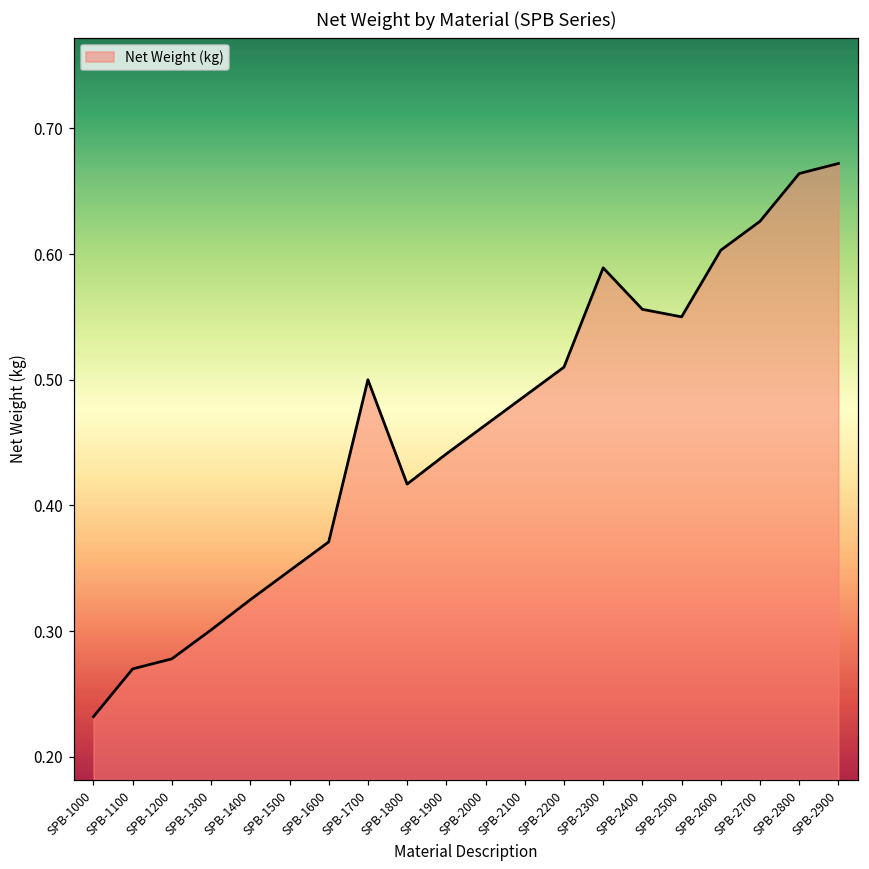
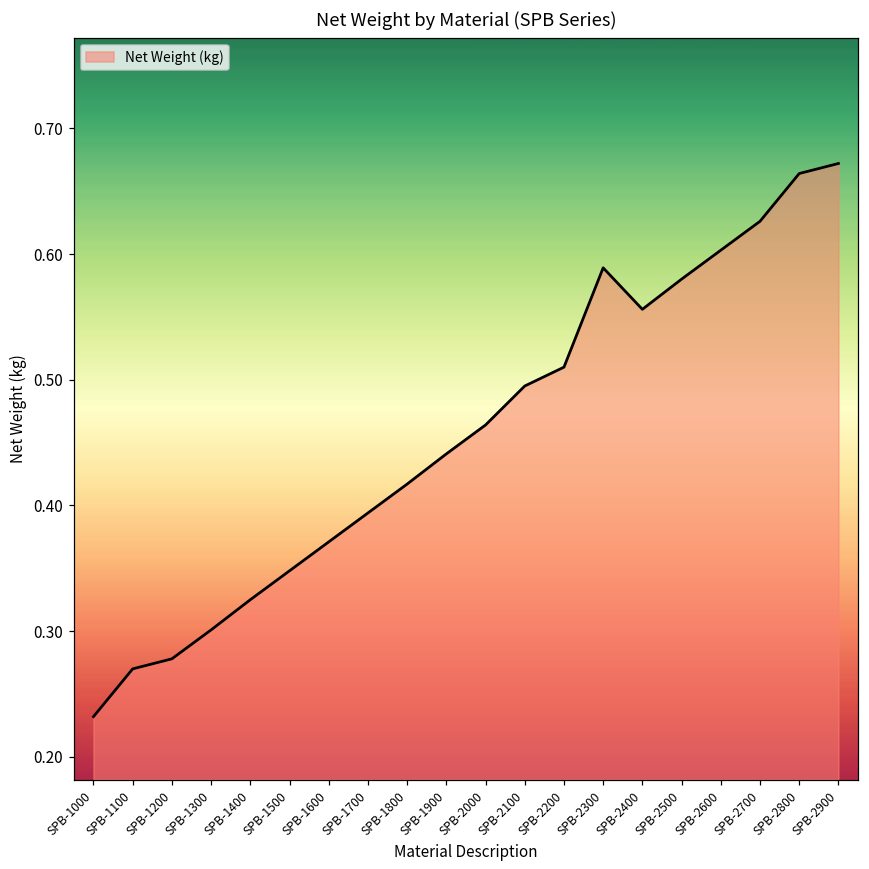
SPB-1700: 0.500 -> 0.394
SPB-2100: 0.487 -> 0.495
SPB-2500: 0.55 -> 0.58
